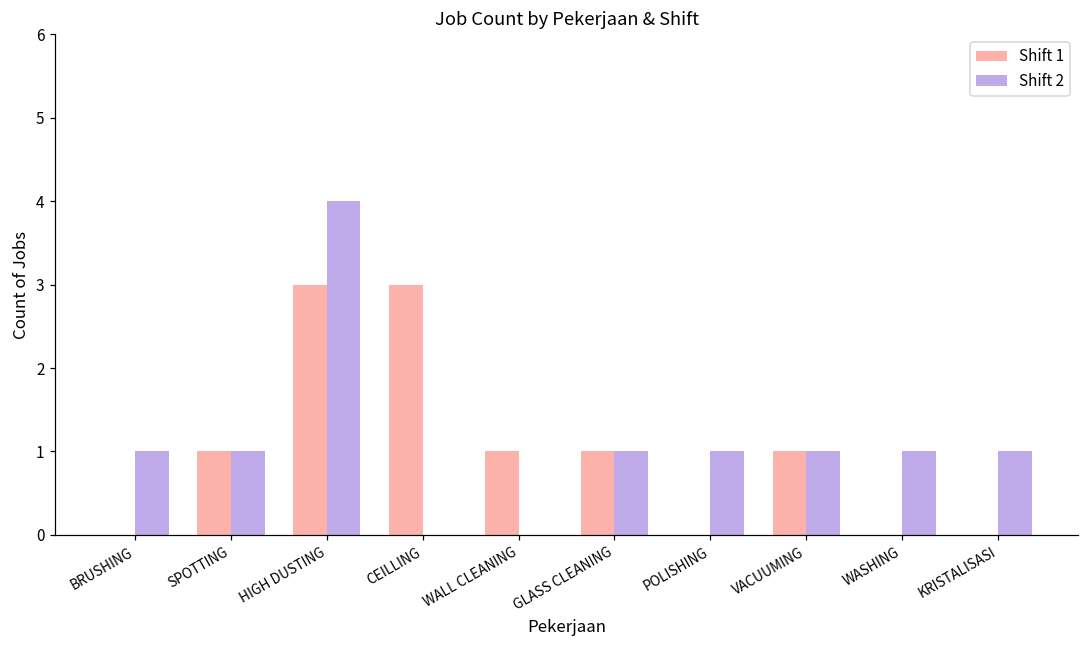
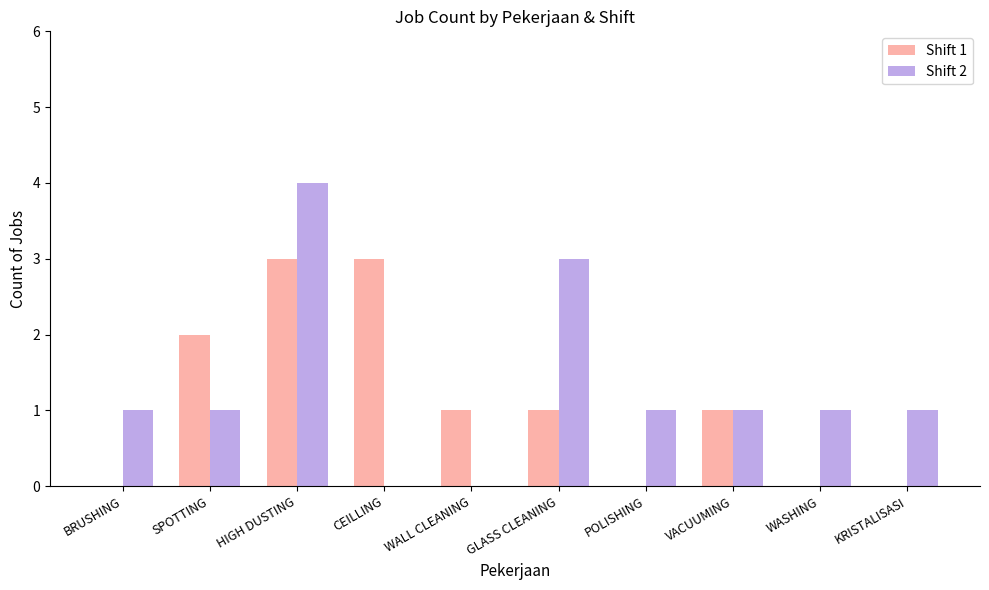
Shift 1, SPOTTING: 1 -> 2
Shift 2, GLASS CLEANING: 1 -> 3
